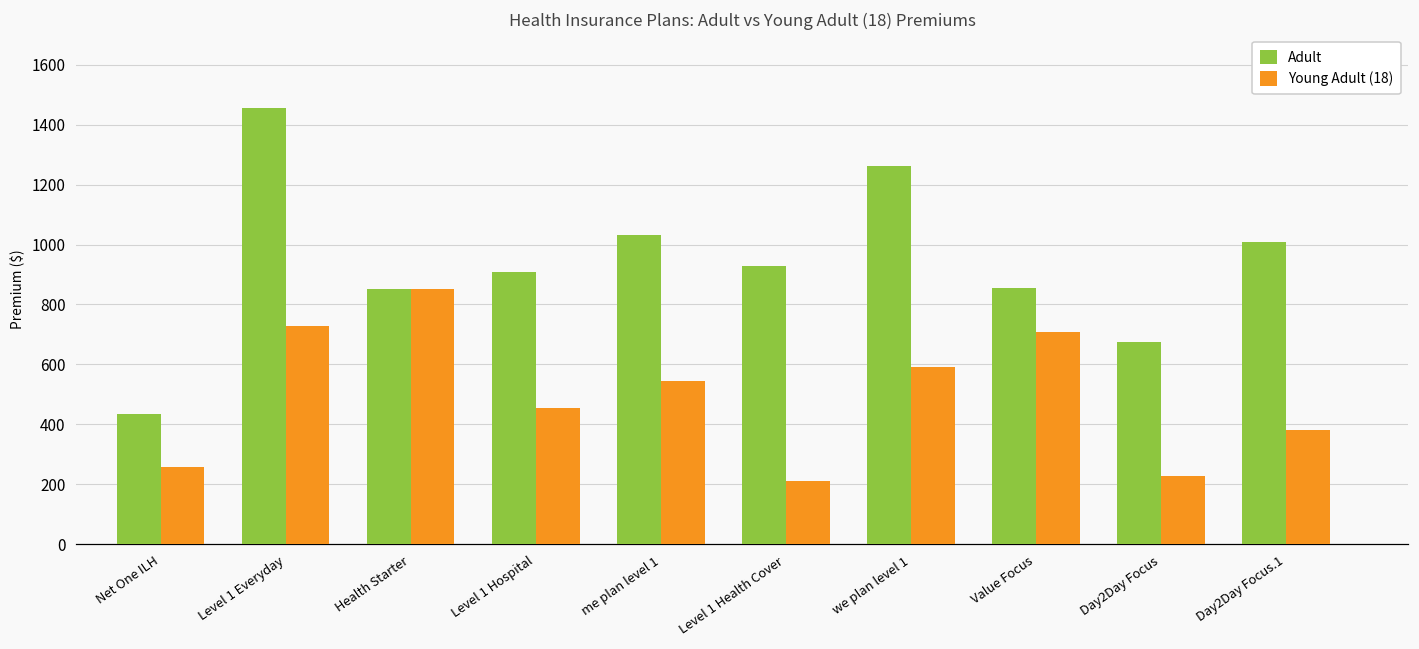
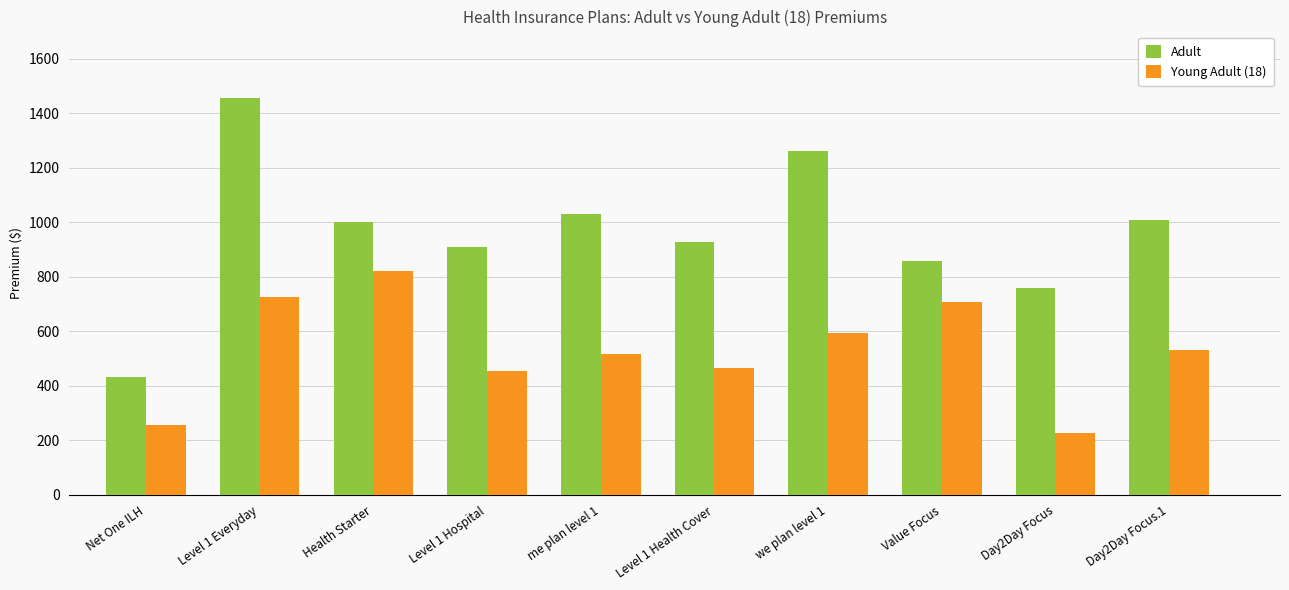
Adult, Health Starter: 850 -> 1000
Young Adult (18), Health Starter: 850 -> 820
Young Adult (18), me plan level 1: 550 -> 520
Young Adult (18), Level 1 Health Cover: 210 -> 460
Adult, Day2Day Focus: 680 -> 760
Young Adult (18), Day2Day Focus.1: 380 -> 530
